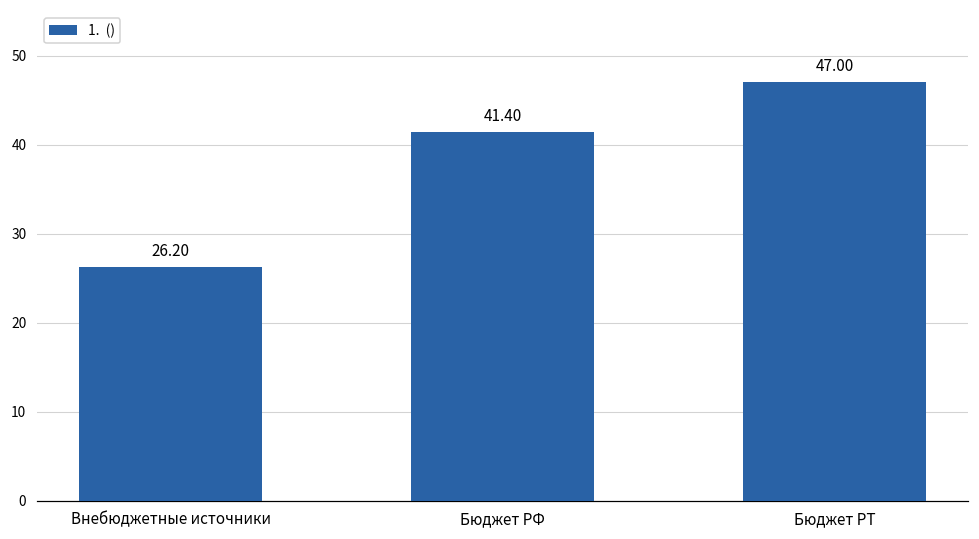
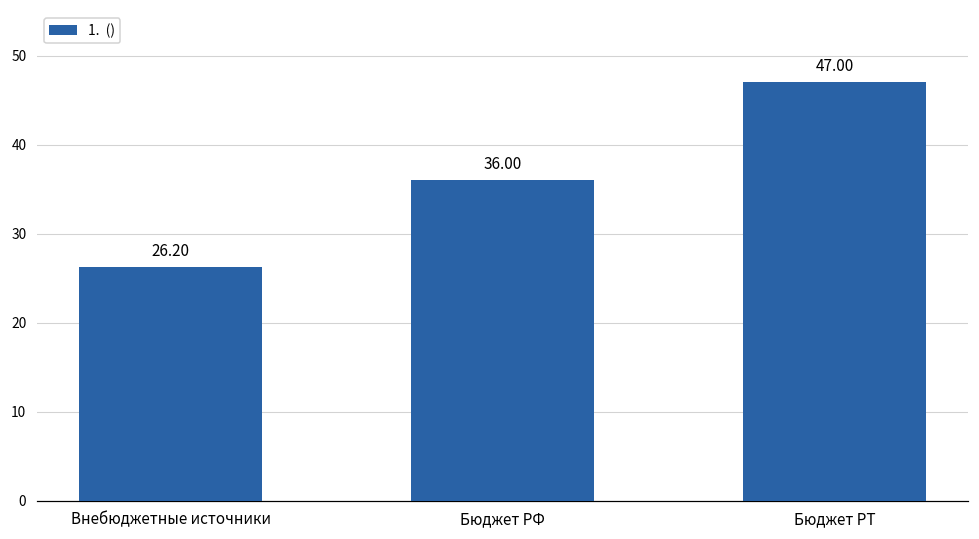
Бюджет РФ: 41.40 -> 36.00
